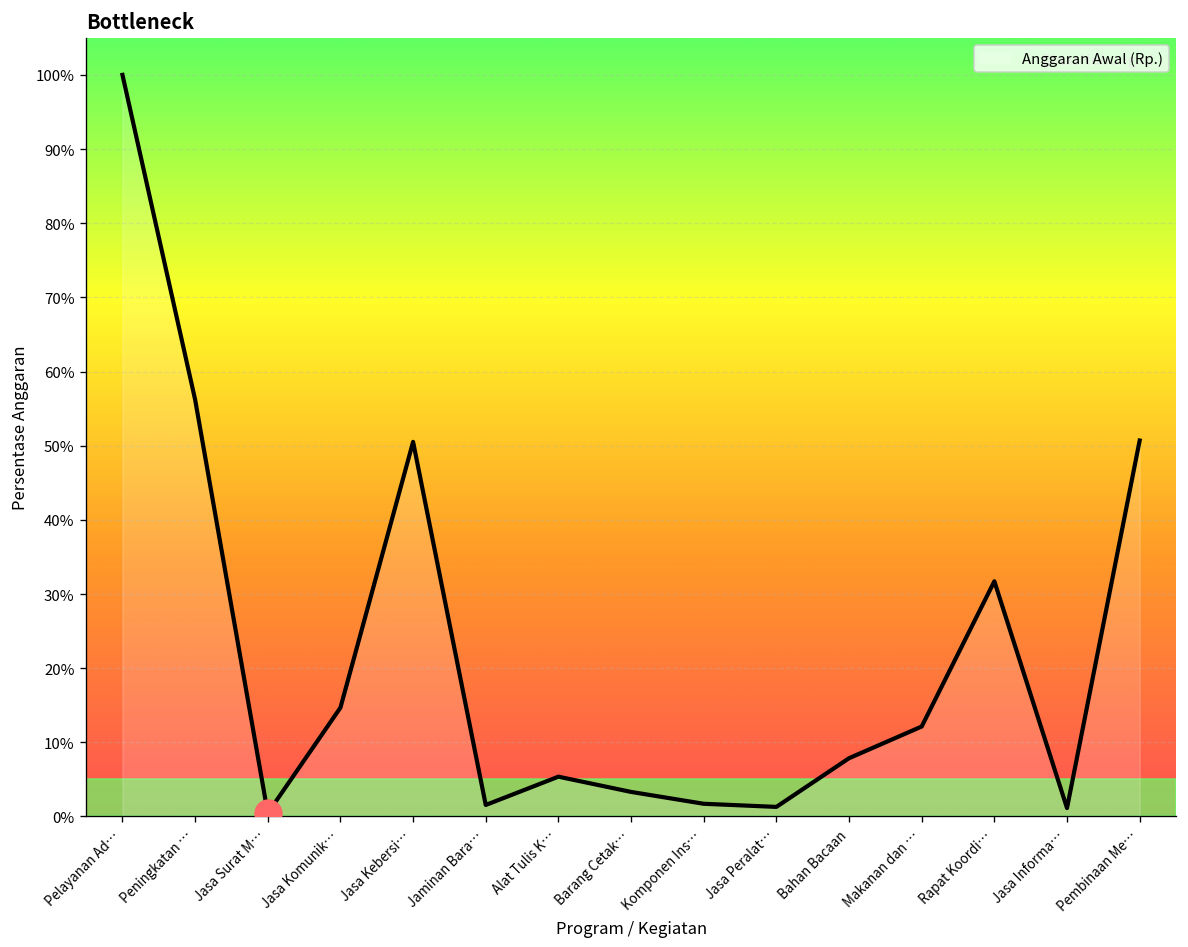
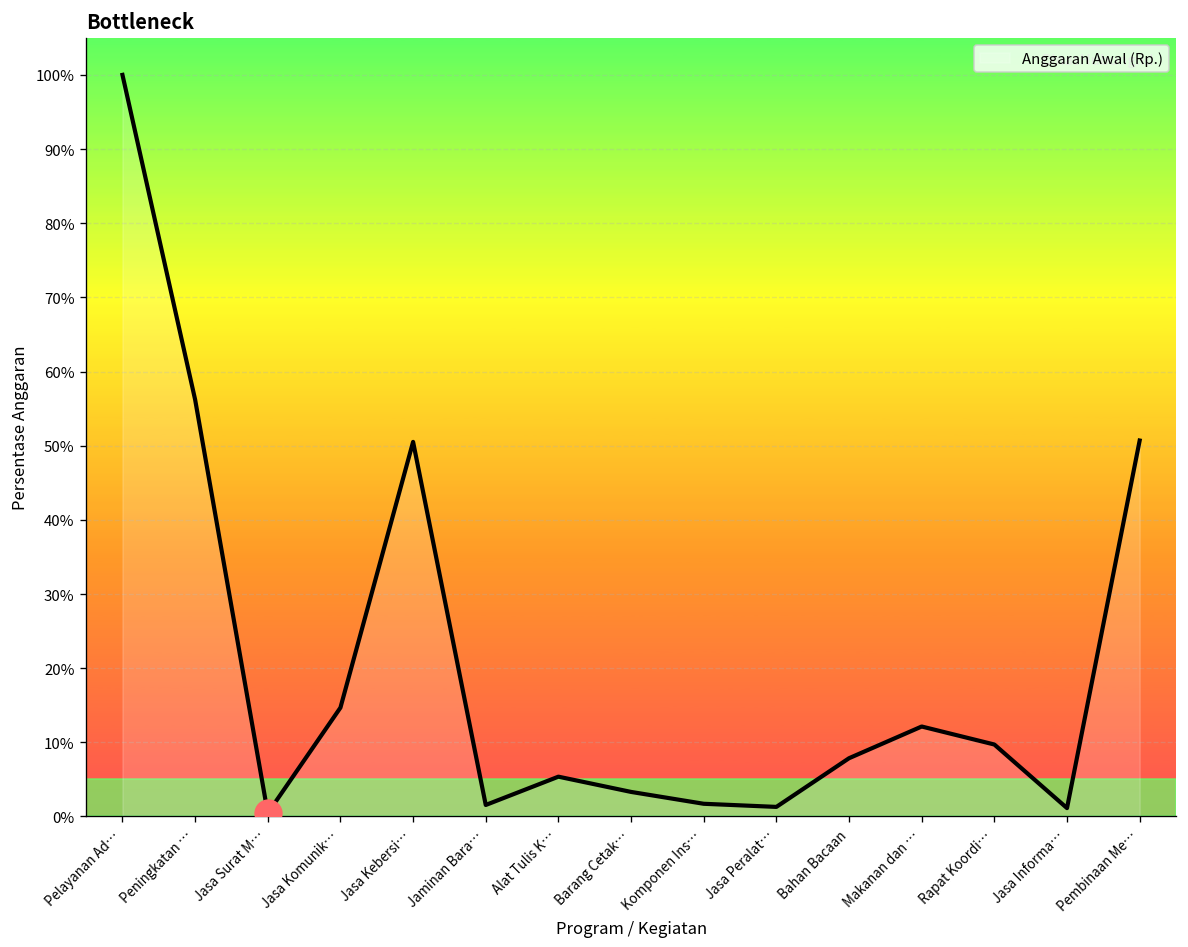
Anggaran Awal (Rp.), Rapat Koordi…: 32% -> 10%
